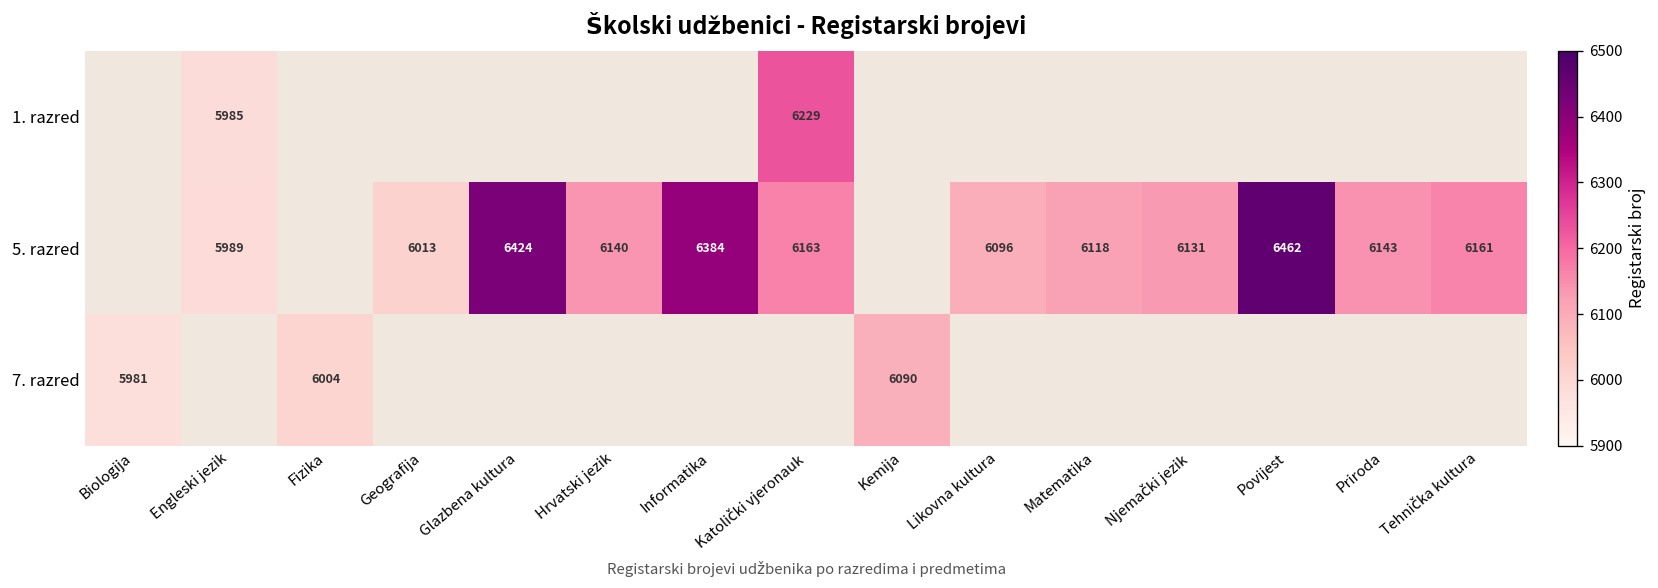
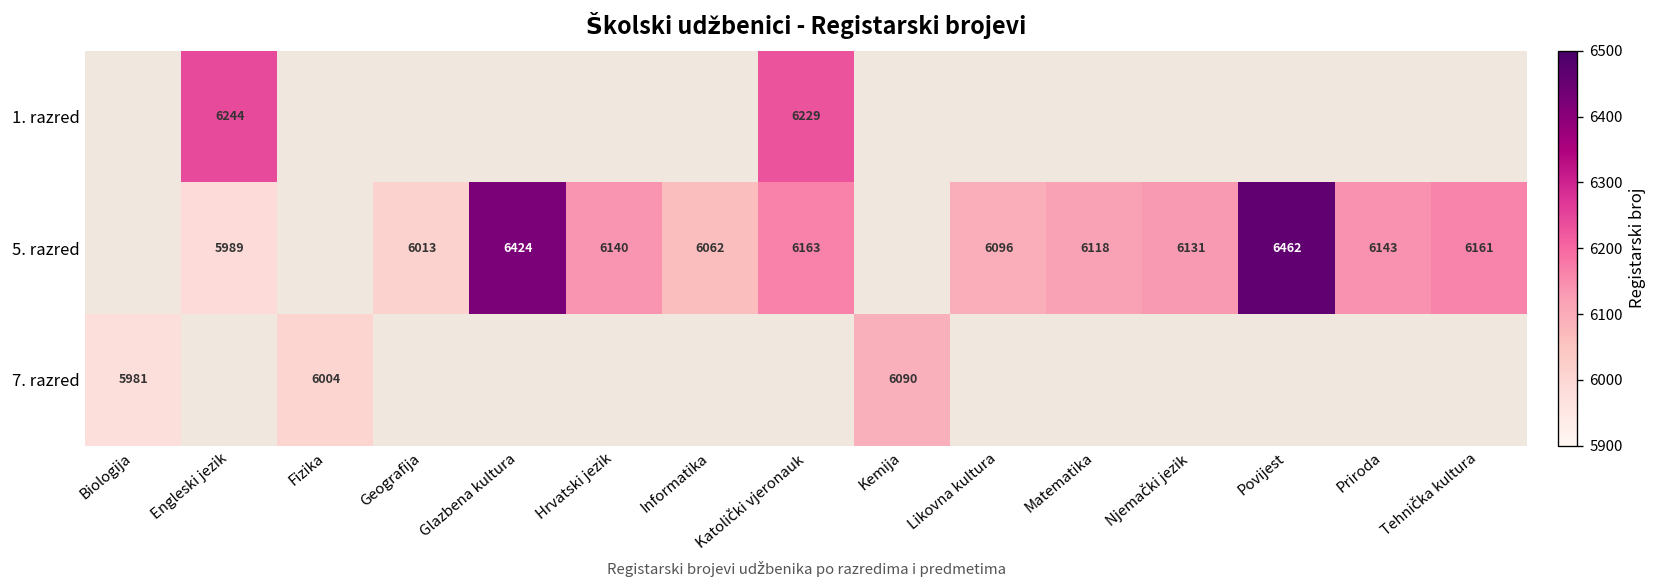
1. razred, Engleski jezik: 5985 -> 6244
5. razred, Informatika: 6384 -> 6062
